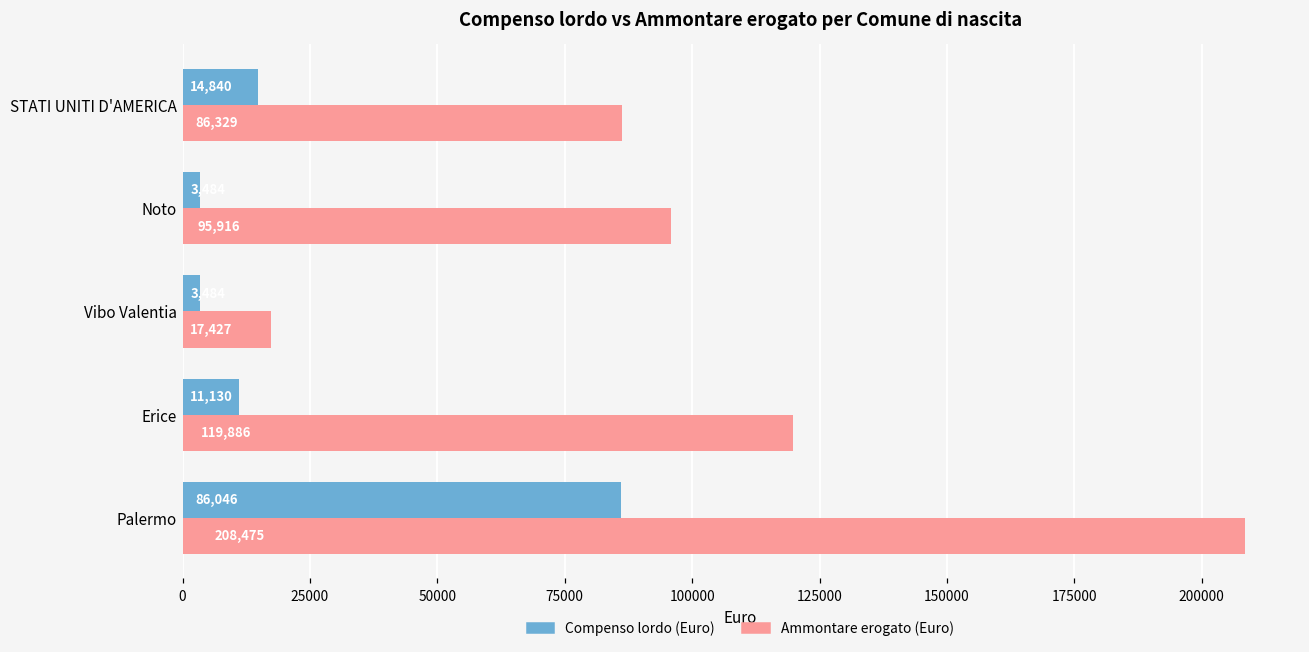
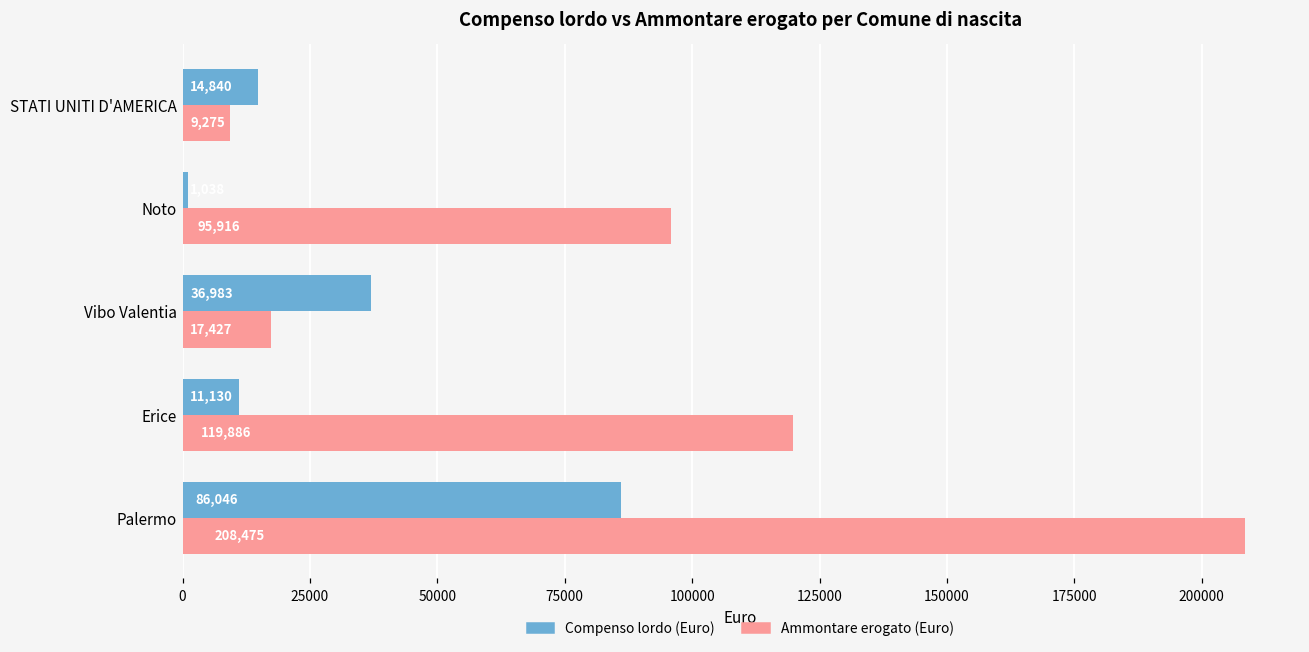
Ammontare erogato (Euro), STATI UNITI D'AMERICA: 86,329 -> 9,275
Compenso lordo (Euro), Noto: 3000 -> 1000
Compenso lordo (Euro), Vibo Valentia: 3000 -> 37000
